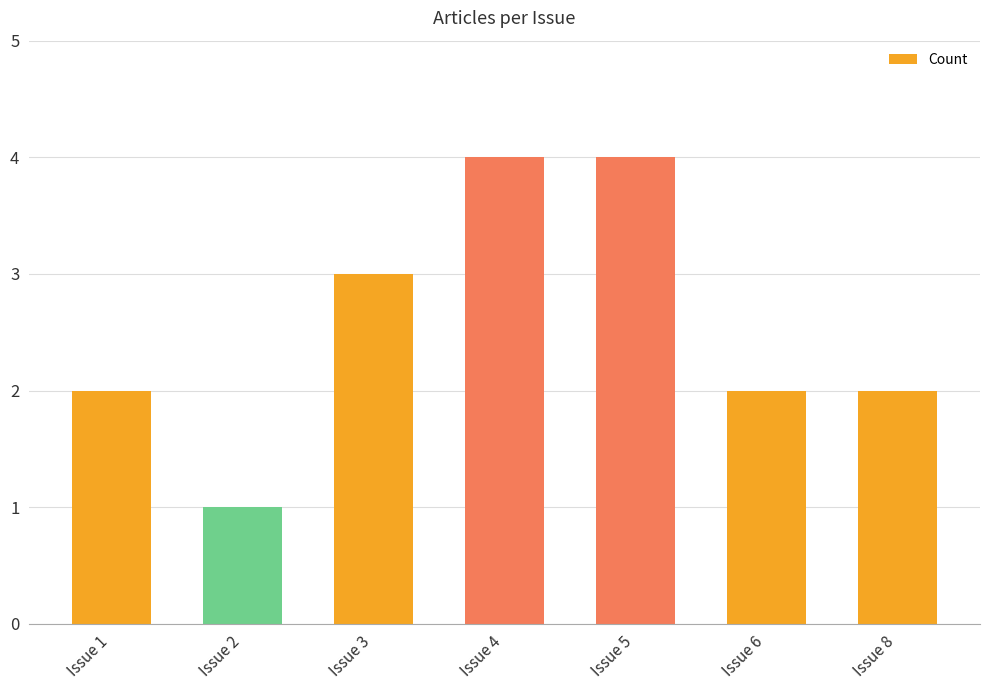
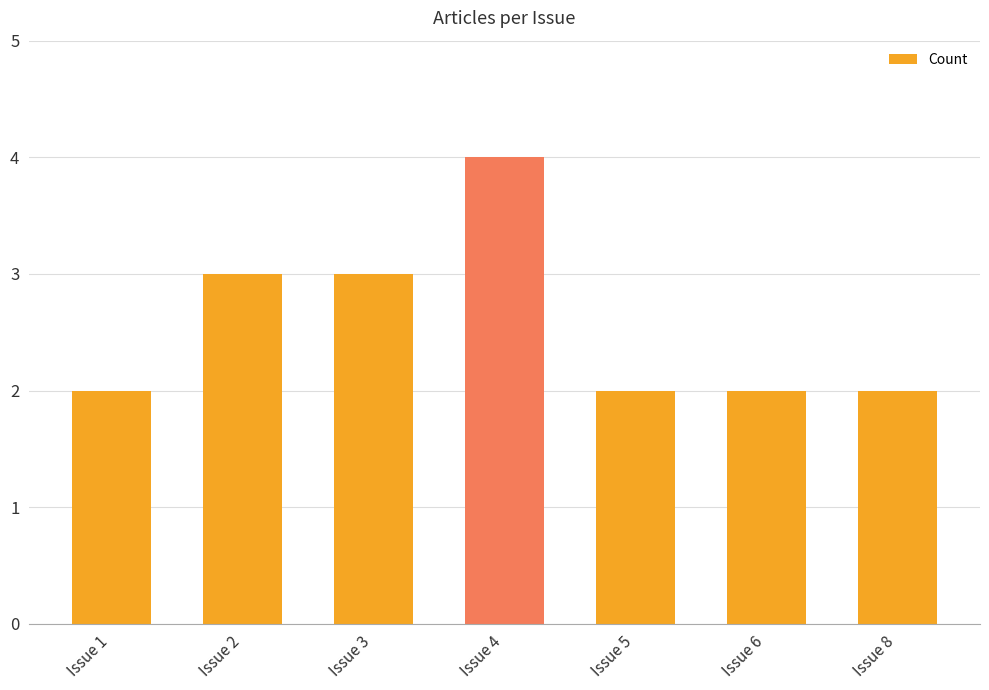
Issue 2: 1 -> 3
Issue 5: 4 -> 2
